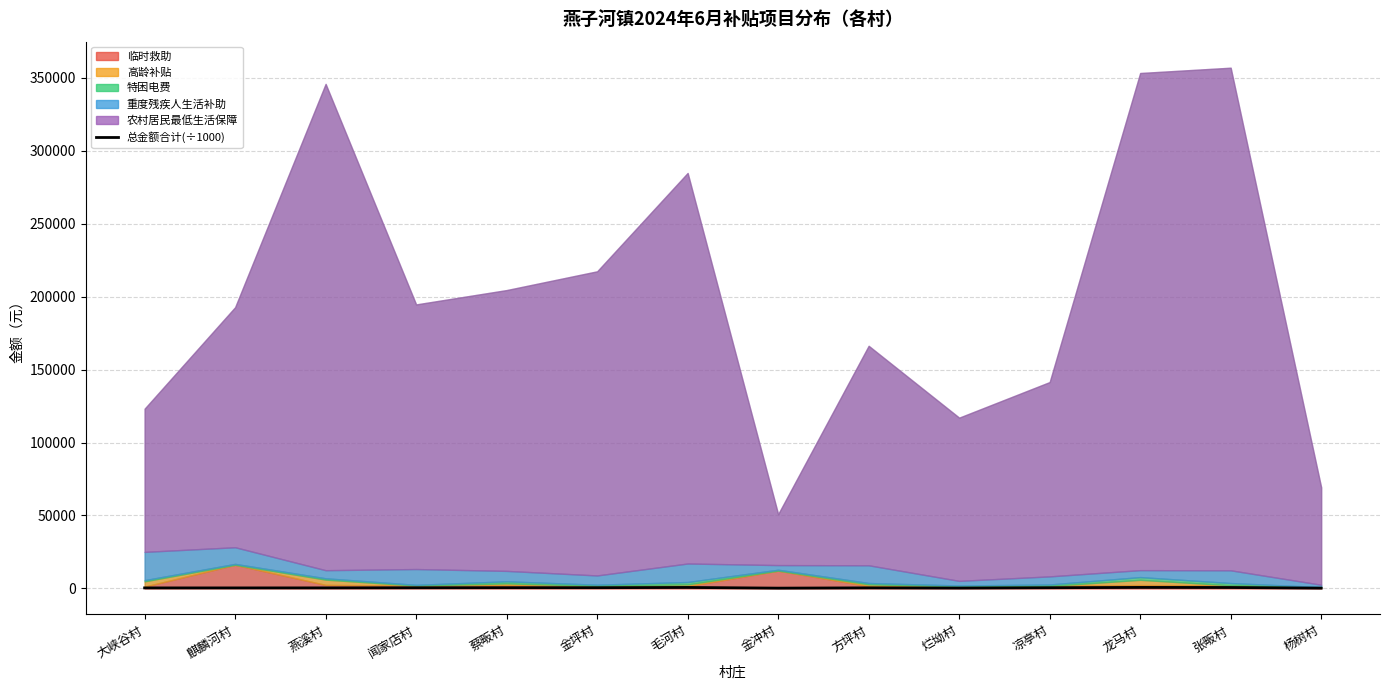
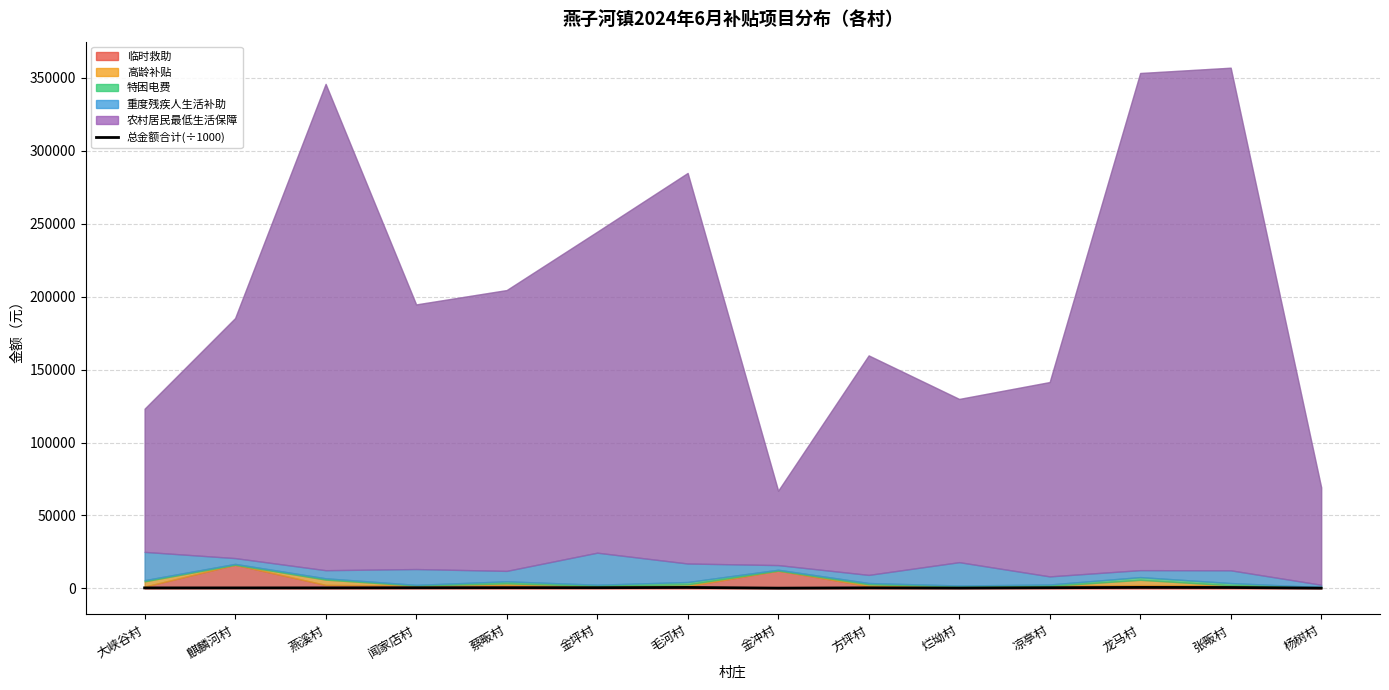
重度残疾人生活补助, 麒麟河村: 11000 -> 4000
重度残疾人生活补助, 金坪村: 6000 -> 22000
农村居民最低生活保障, 金坪村: 209000 -> 220000
农村居民最低生活保障, 金冲村: 35000 -> 51000
重度残疾人生活补助, 方坪村: 12000 -> 6000
重度残疾人生活补助, 烂坳村: 3000 -> 16000
